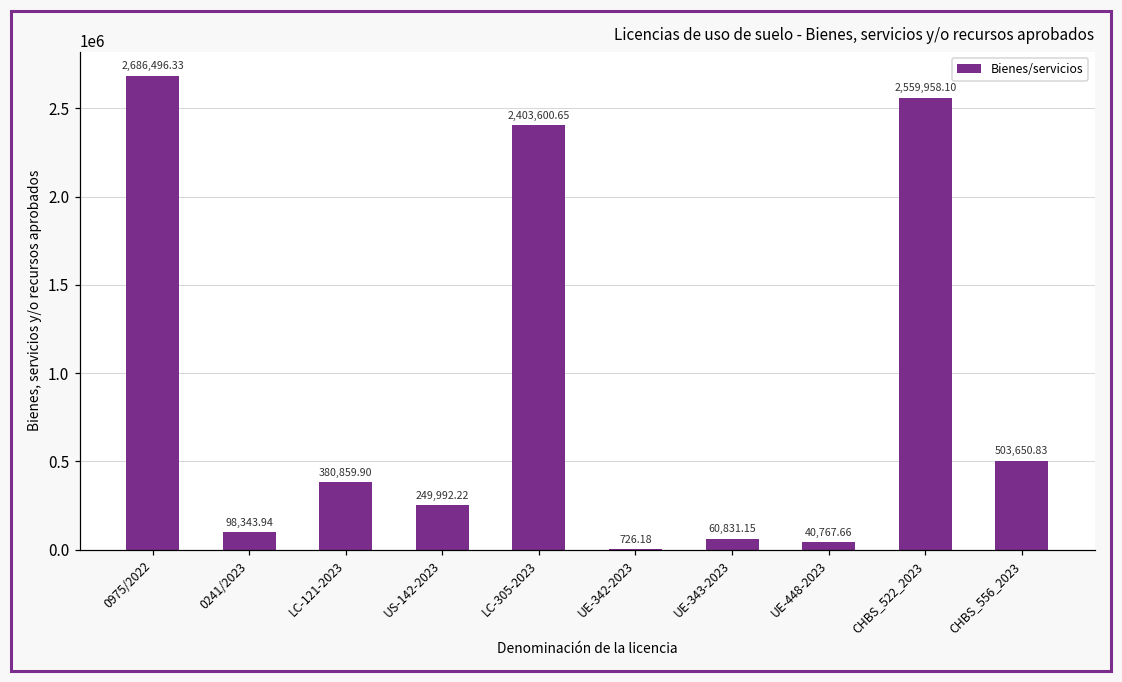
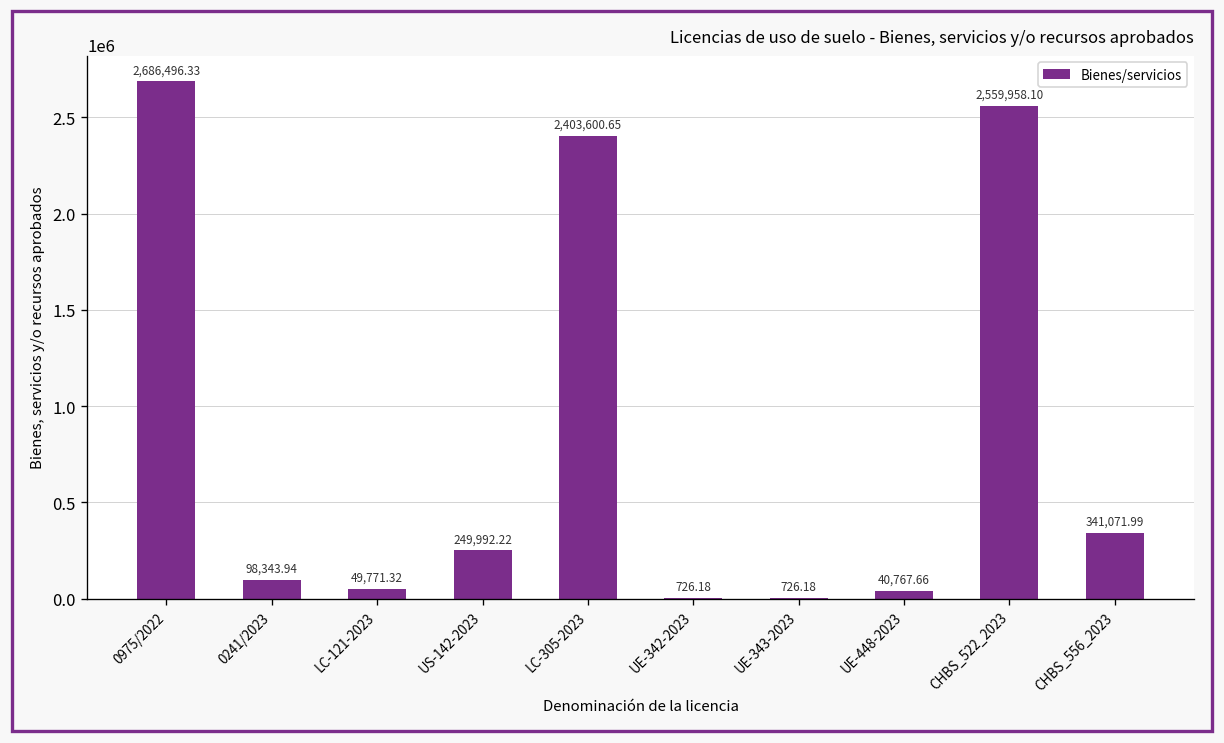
LC-121-2023: 380,859.90 -> 49,771.32
UE-343-2023: 60,831.15 -> 726.18
CHBS_556_2023: 503,650.83 -> 341,071.99
